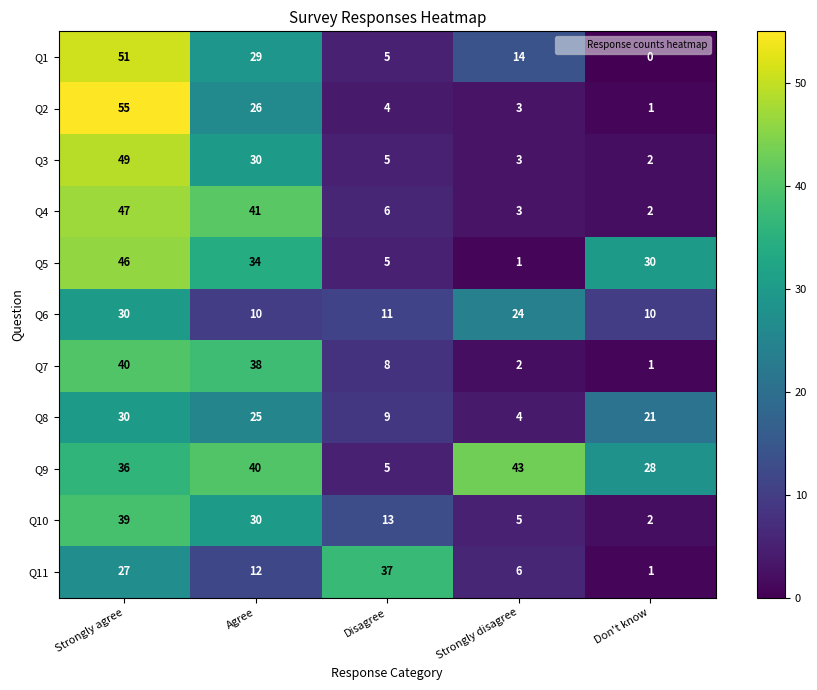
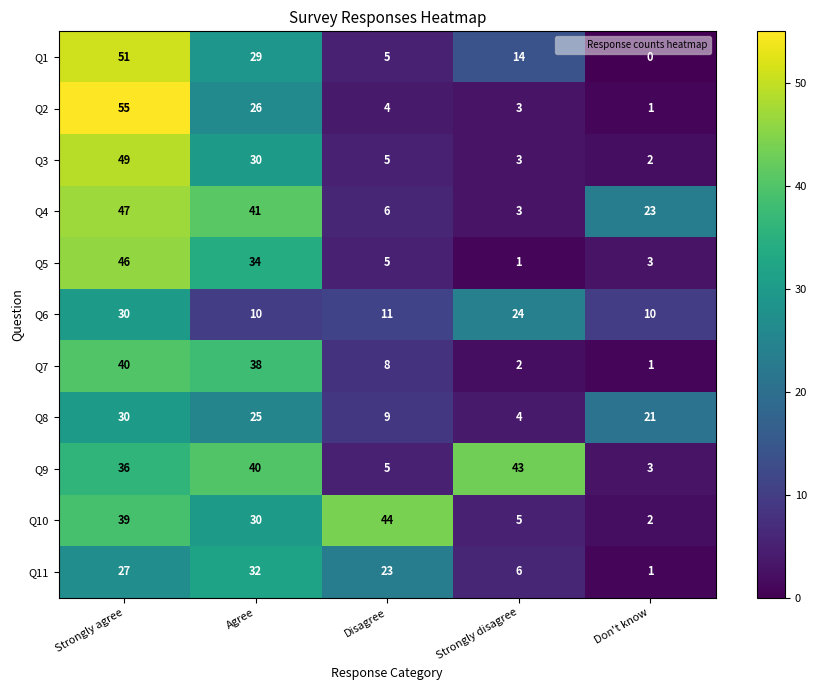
Q4, Don't know: 2 -> 23
Q5, Don't know: 30 -> 3
Q9, Don't know: 28 -> 3
Q10, Disagree: 13 -> 44
Q11, Agree: 12 -> 32
Q11, Disagree: 37 -> 23
